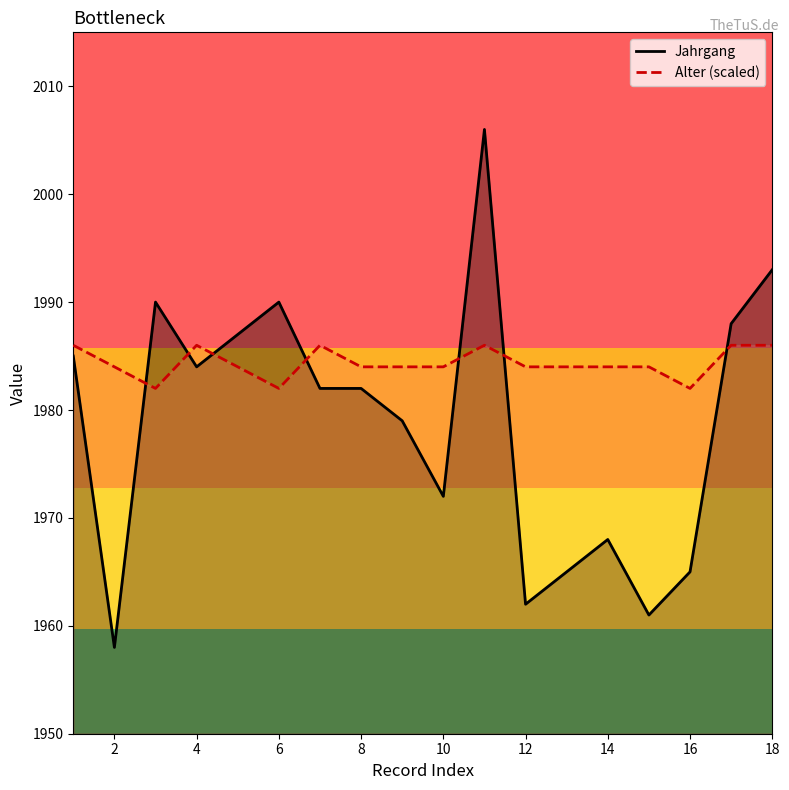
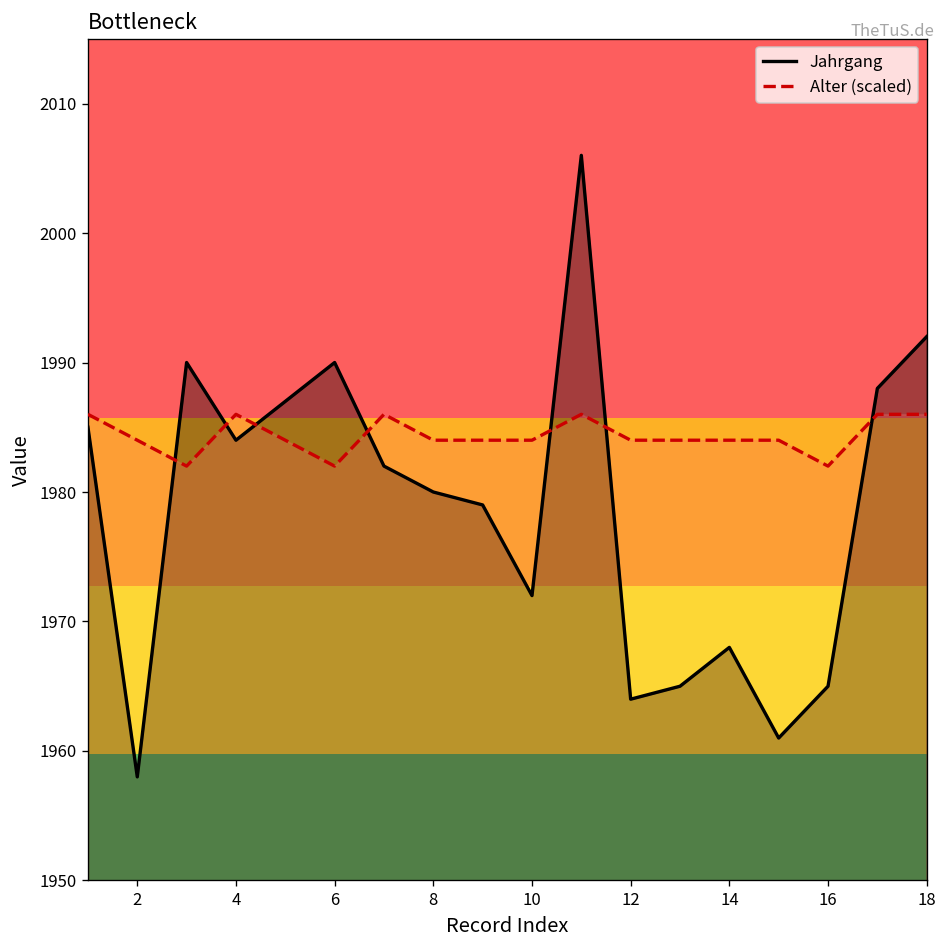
Jahrgang, 8: 1982 -> 1980
Jahrgang, 12: 1962 -> 1964
Jahrgang, 18: 1993 -> 1992
